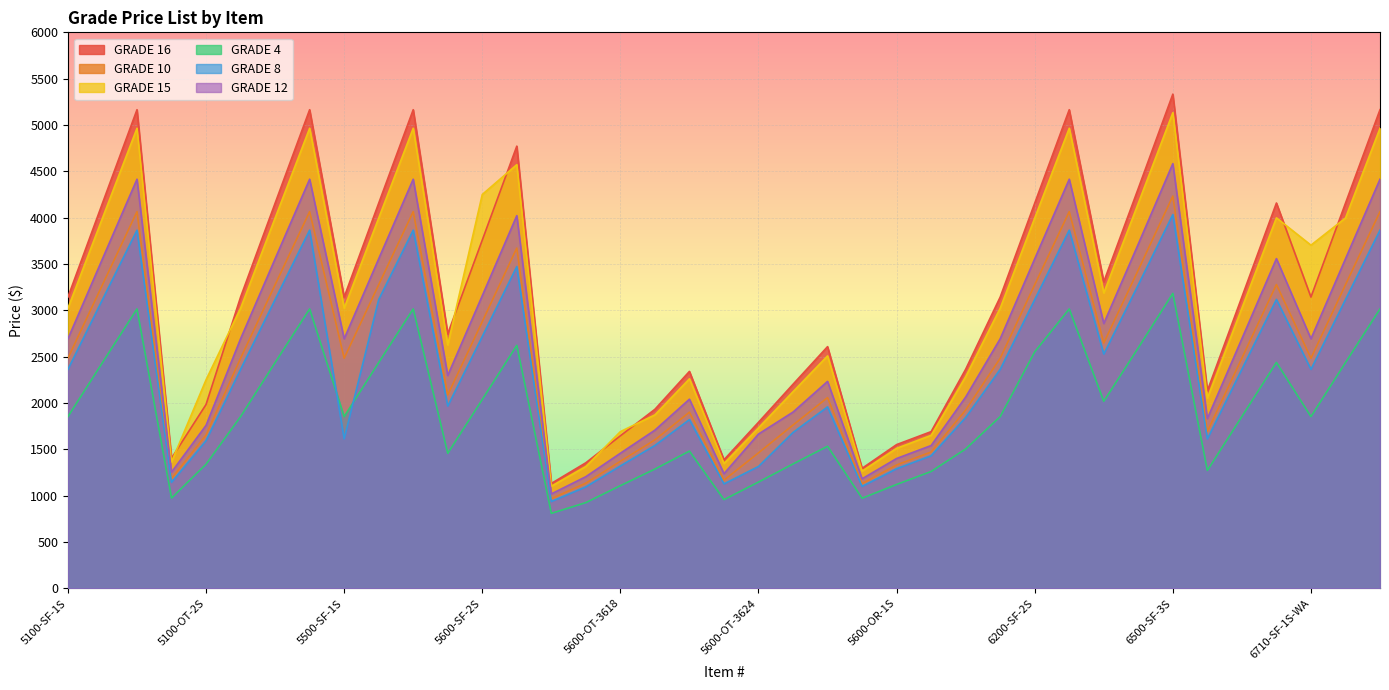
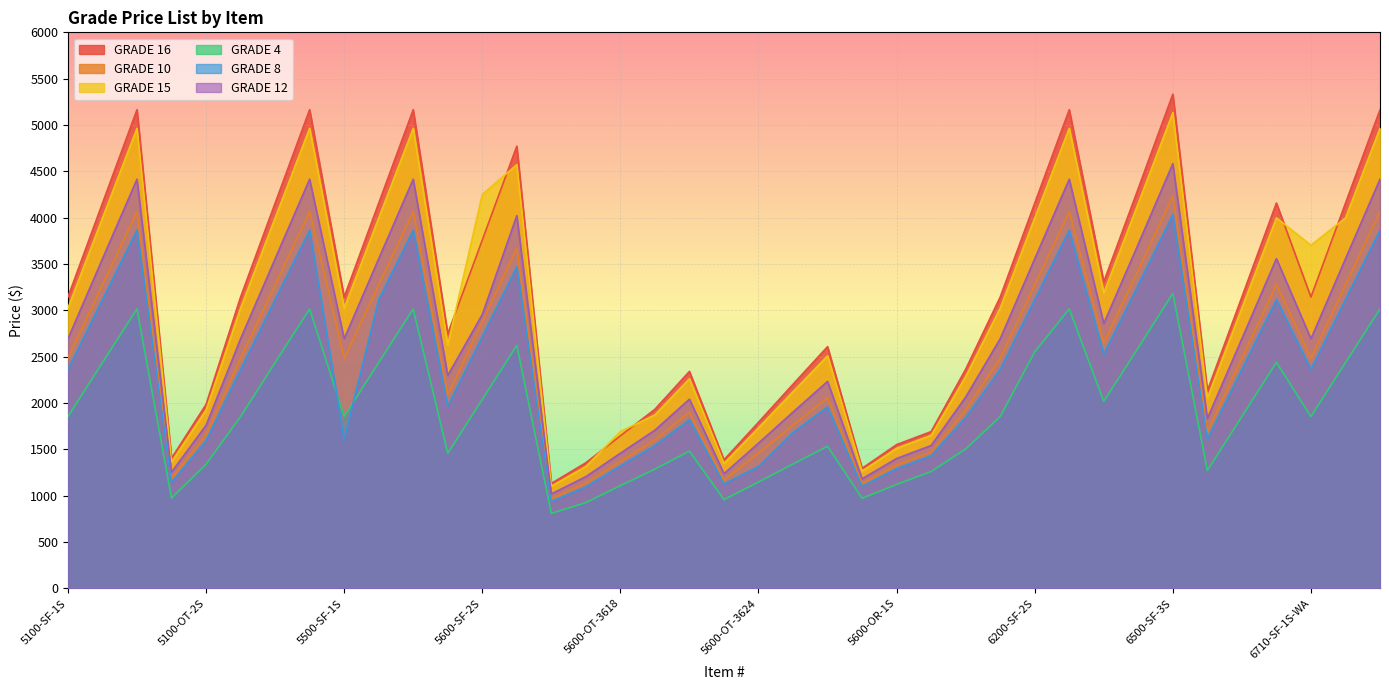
GRADE 15, 5100-OT-2S: 2300 -> 1900
GRADE 12, 5600-SF-2S: 3200 -> 3000
GRADE 12, 5600-OT-3624: 1700 -> 1600
